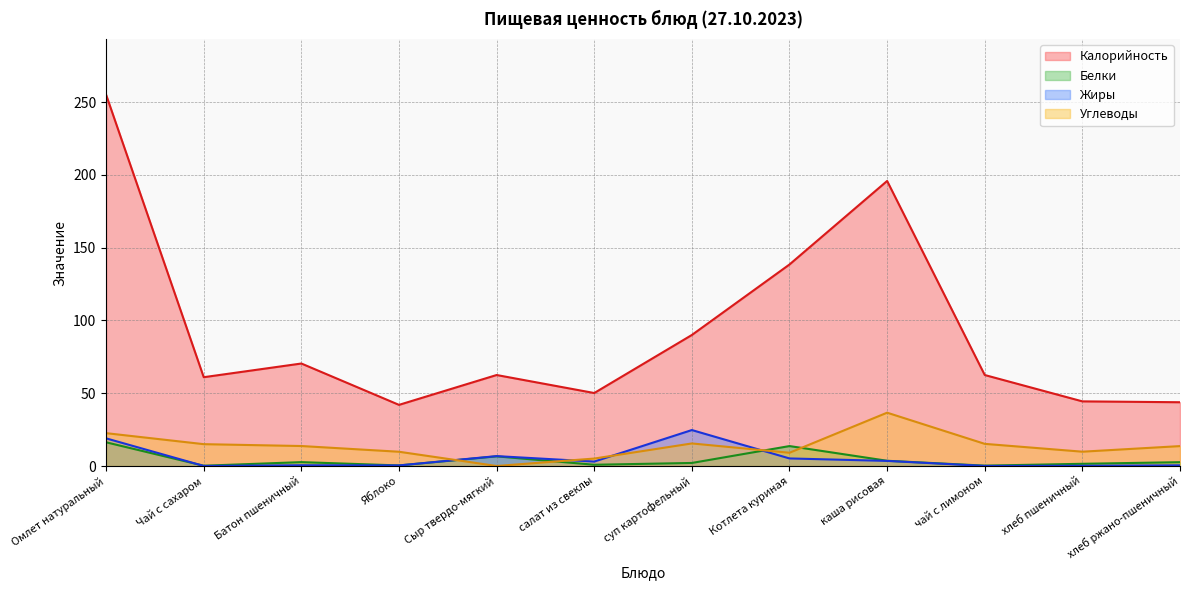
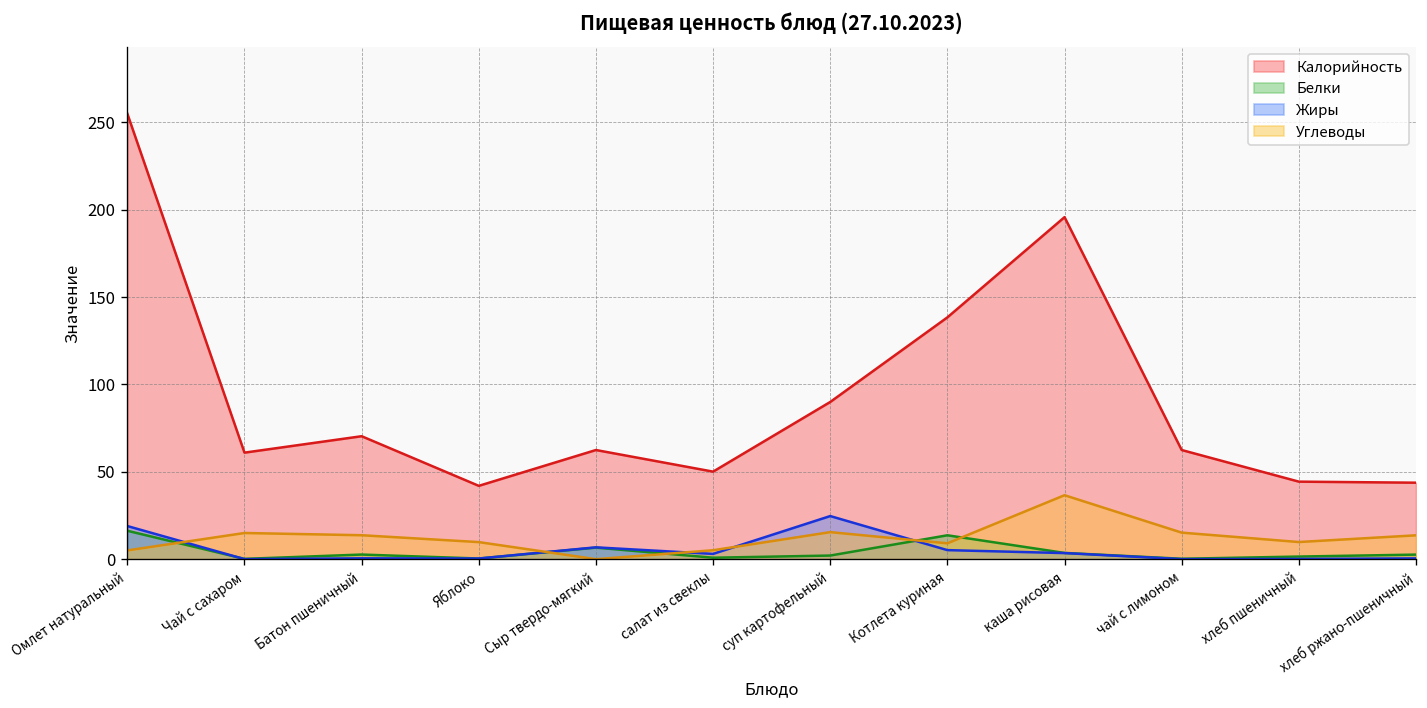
Углеводы, Омлет натуральный: 23 -> 5
